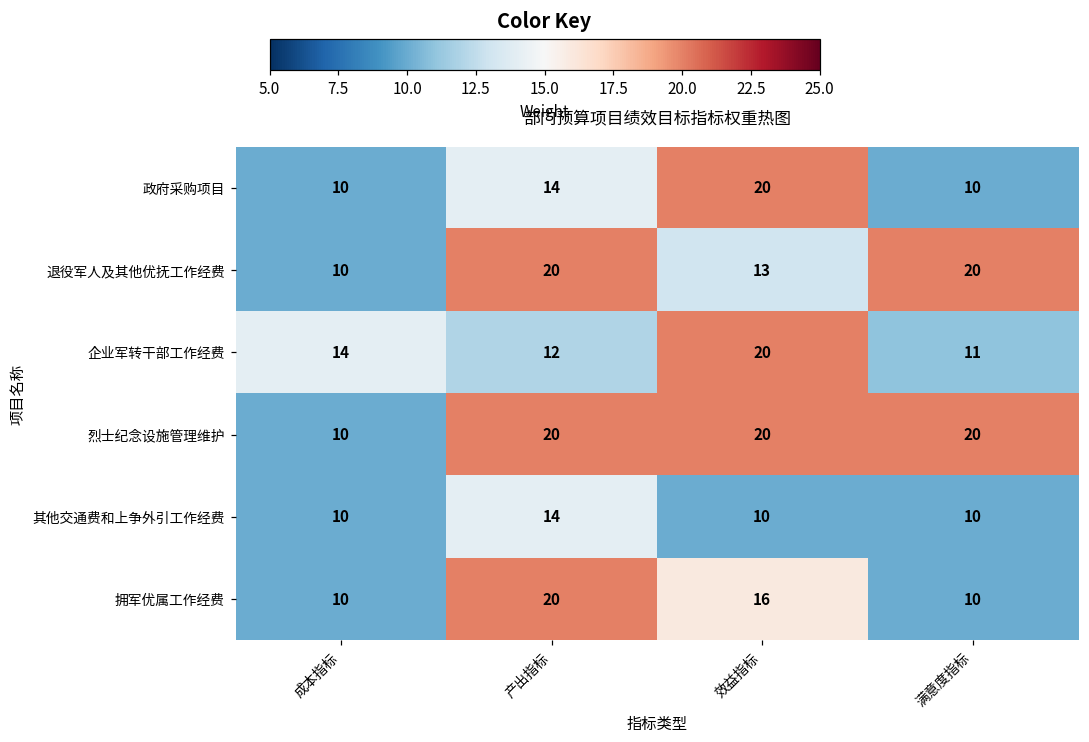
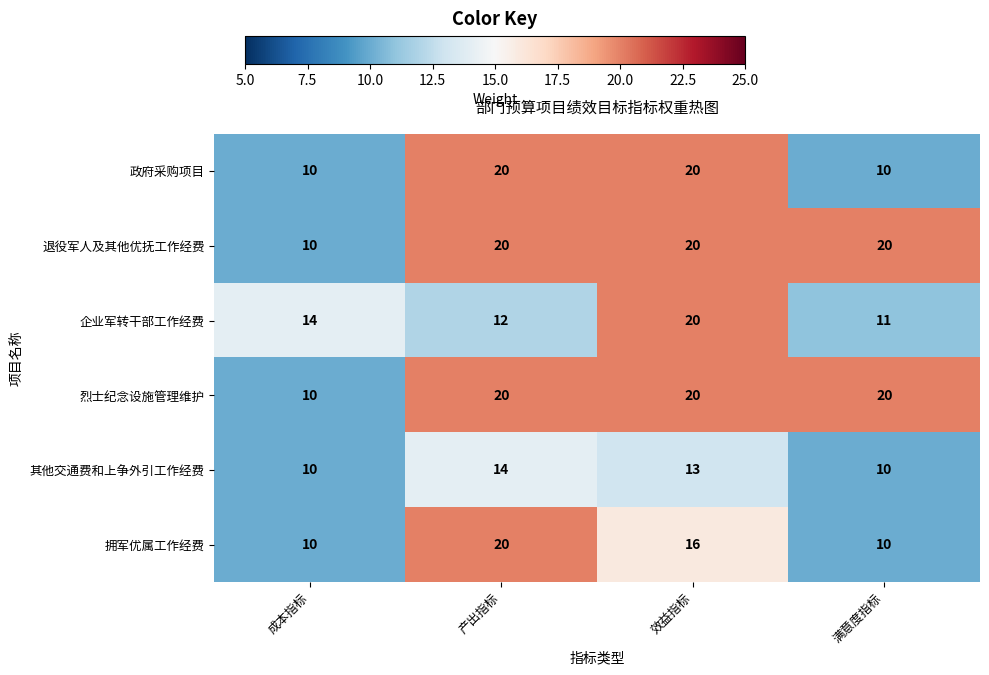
政府采购项目, 产出指标: 14 -> 20
退役军人及其他优抚工作经费, 效益指标: 13 -> 20
其他交通费和上争外引工作经费, 效益指标: 10 -> 13
